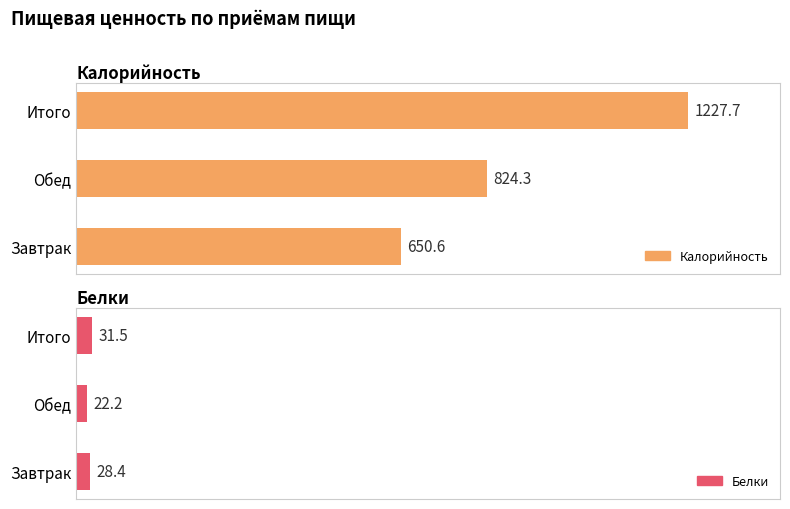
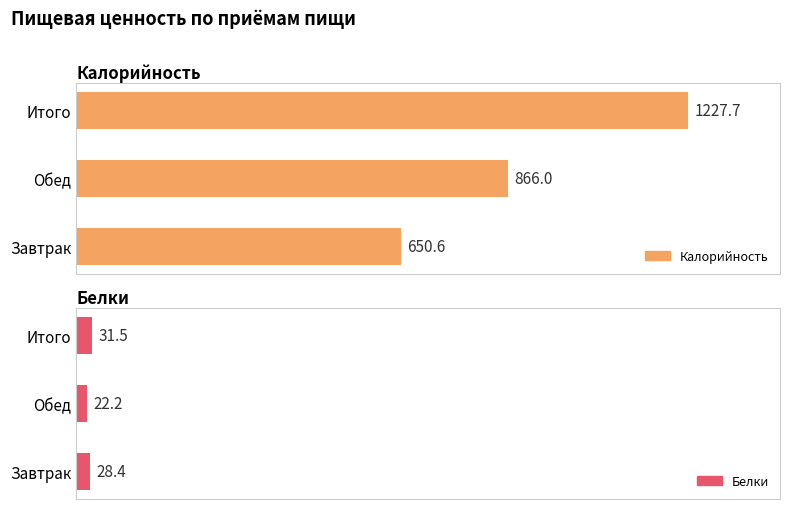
Калорийность, Обед: 824.3 -> 866.0
